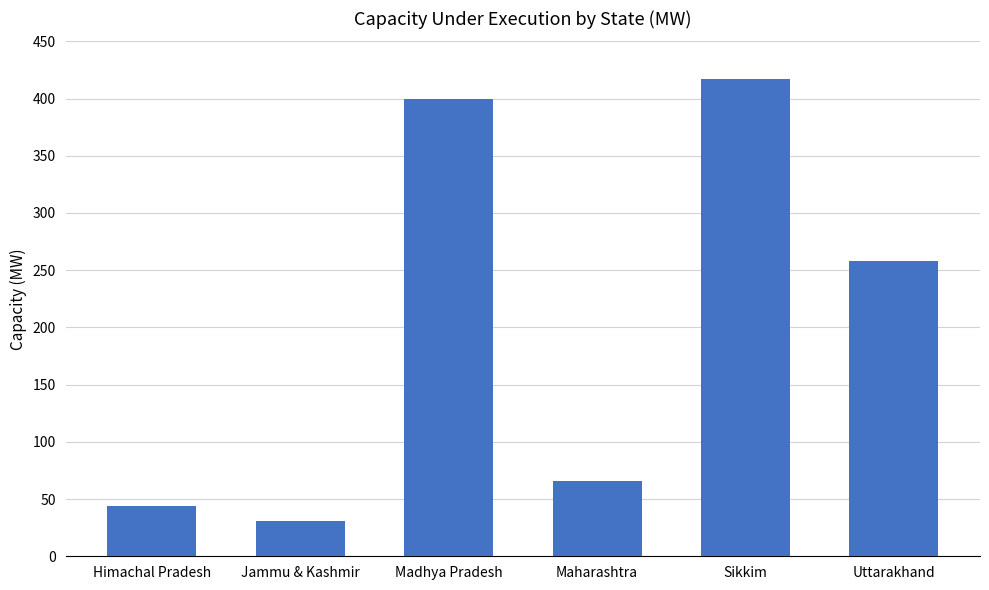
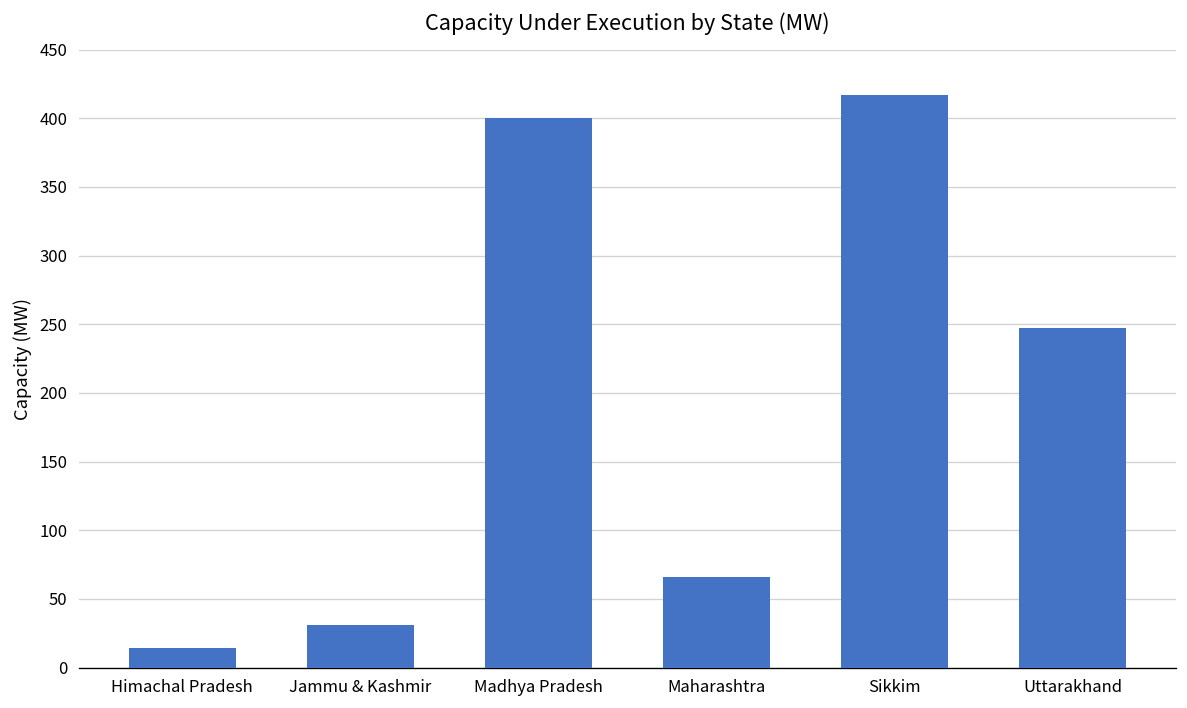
Himachal Pradesh: 44 -> 14
Uttarakhand: 258 -> 247
